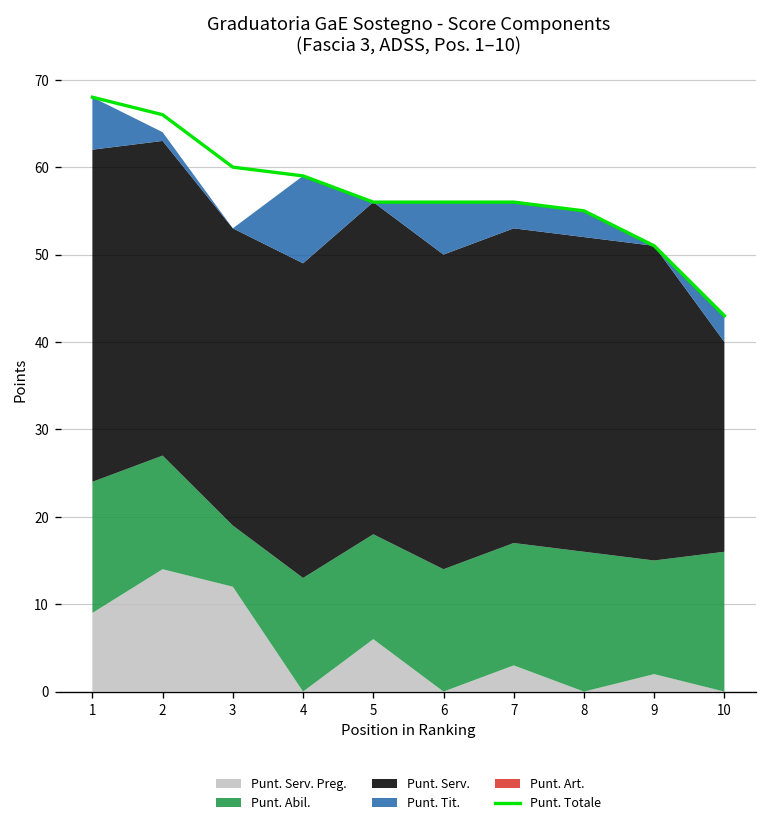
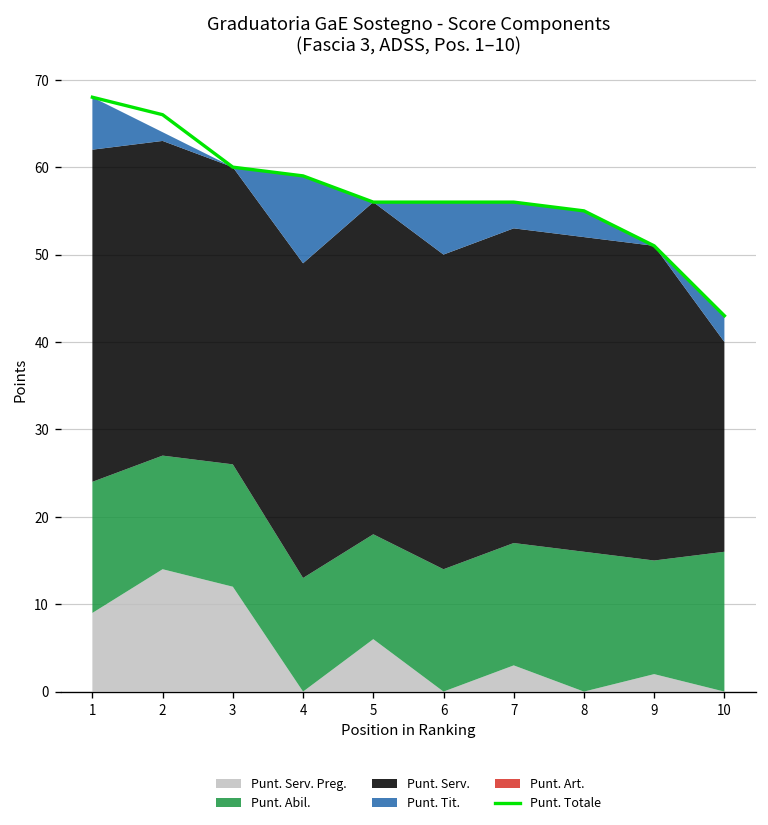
Punt. Abil., 3: 7 -> 14
